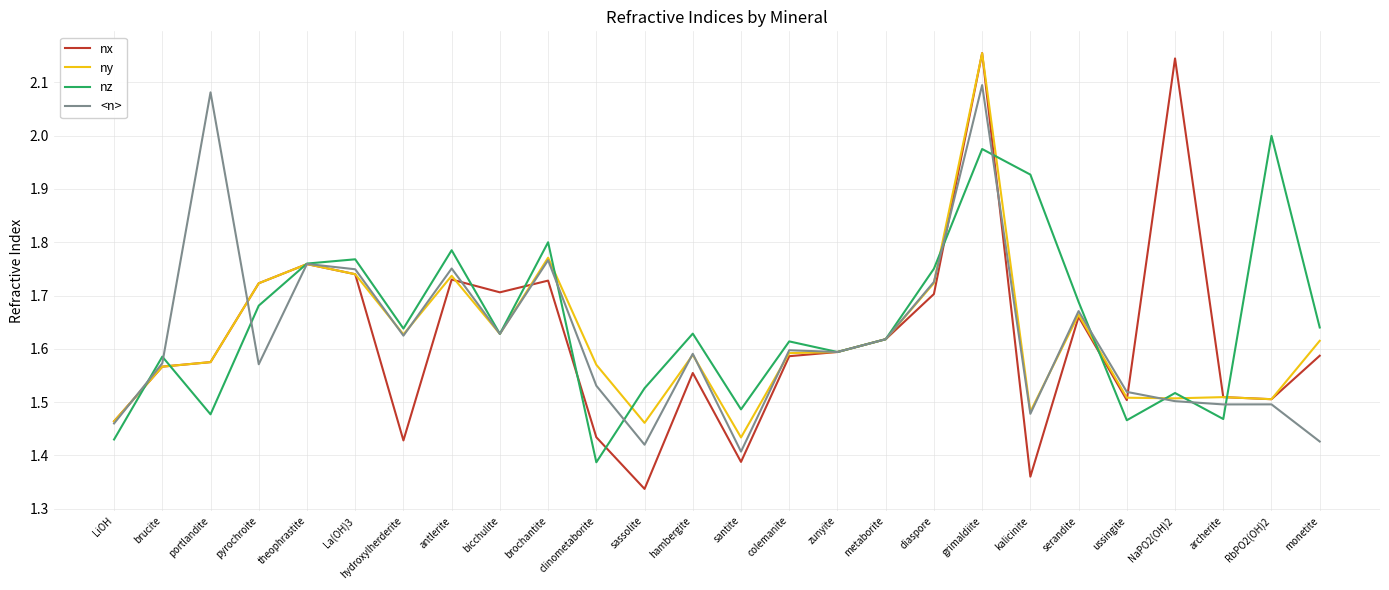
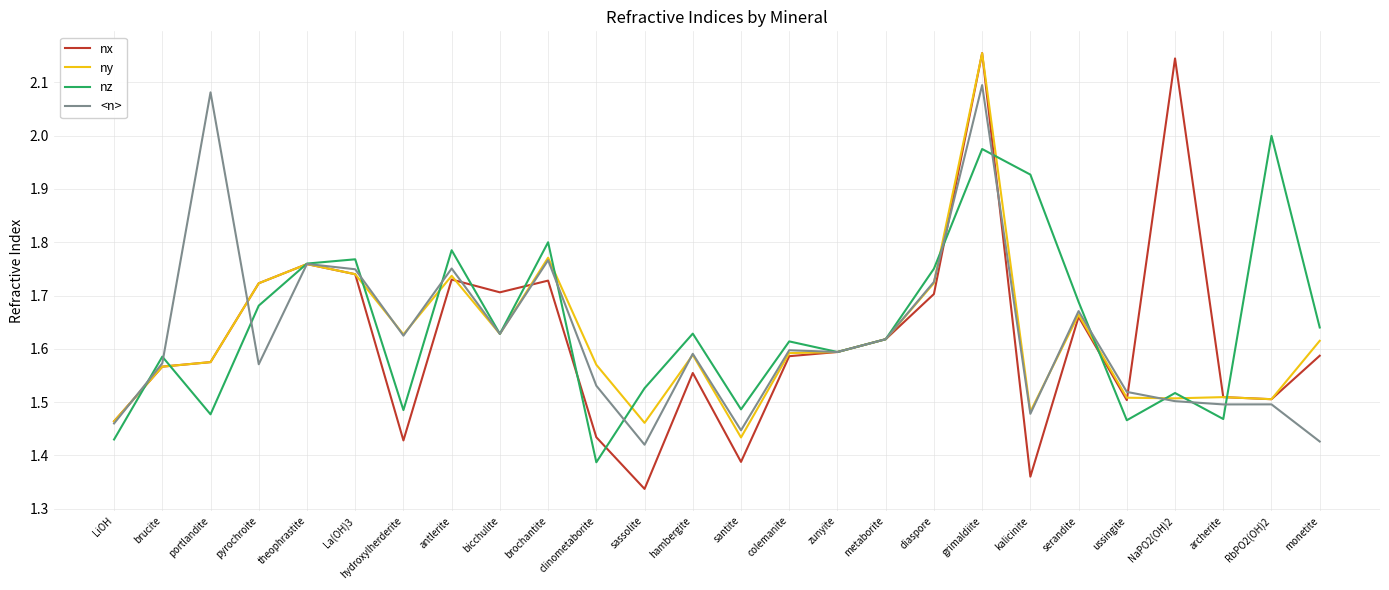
nz, hydroxylherderite: 1.64 -> 1.49
<n>, santite: 1.41 -> 1.45
